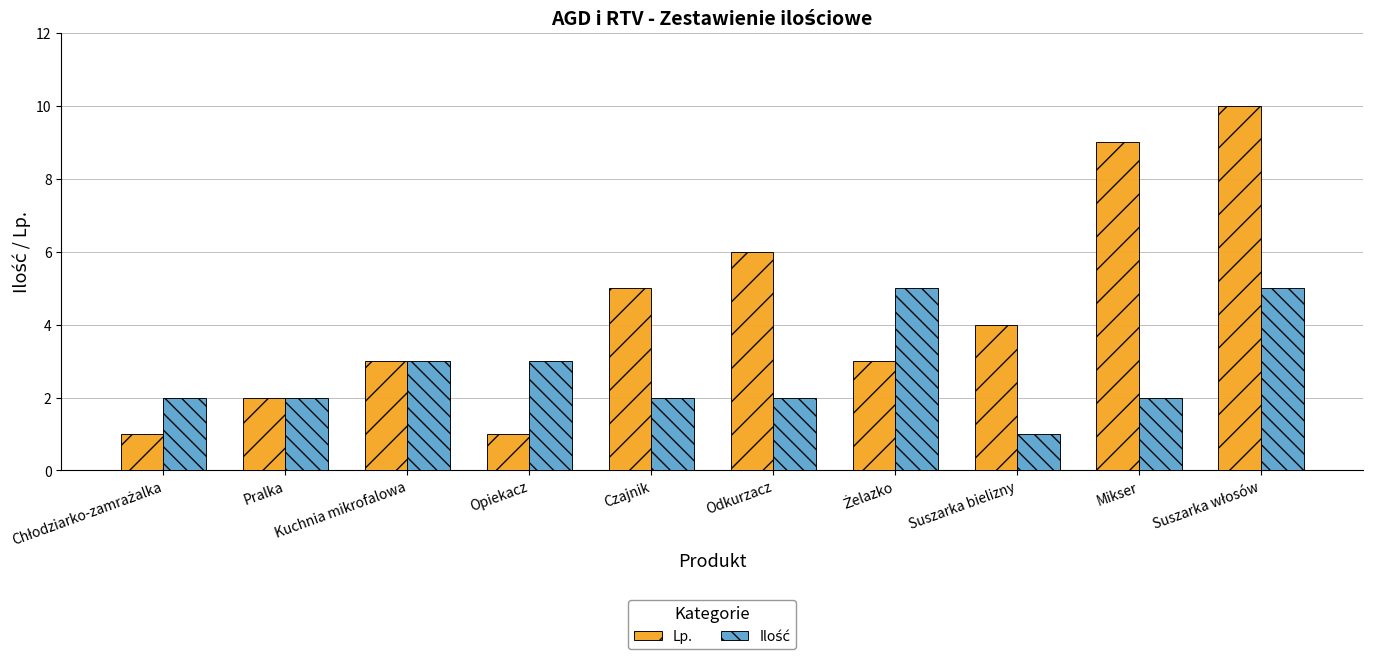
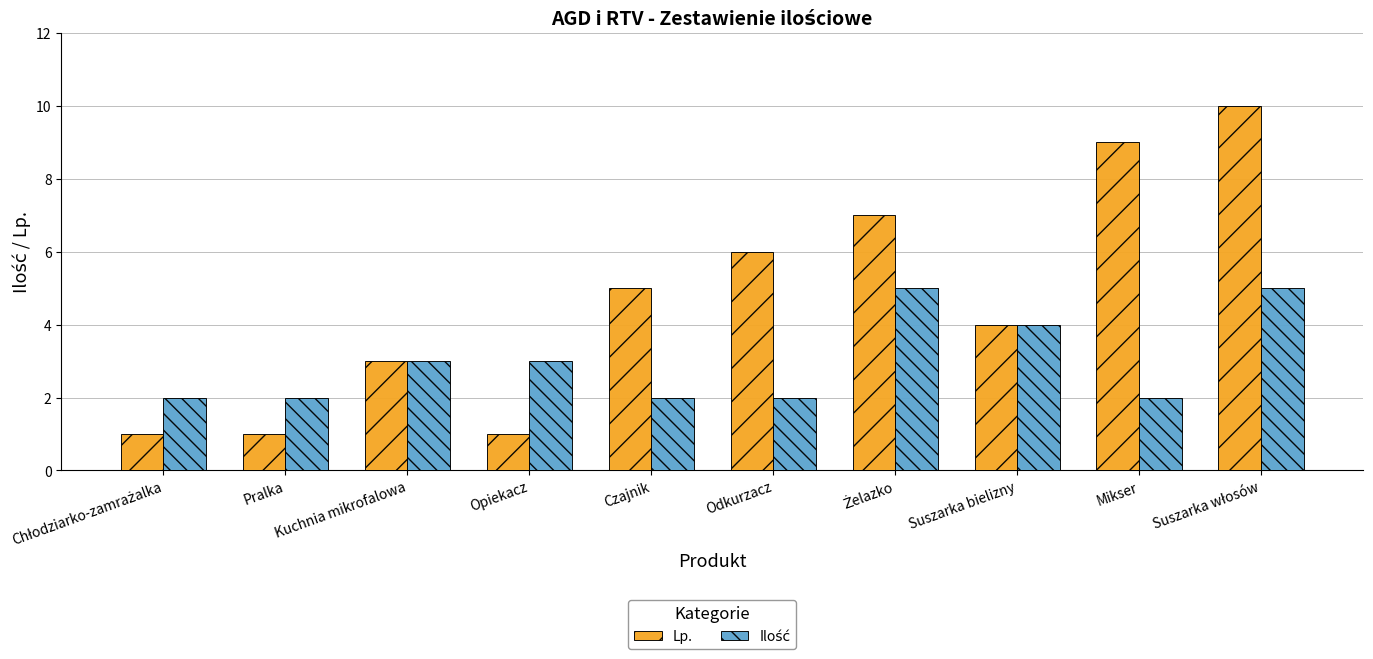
Lp., Pralka: 2 -> 1
Lp., Żelazko: 3 -> 7
Ilość, Suszarka bielizny: 1 -> 4
